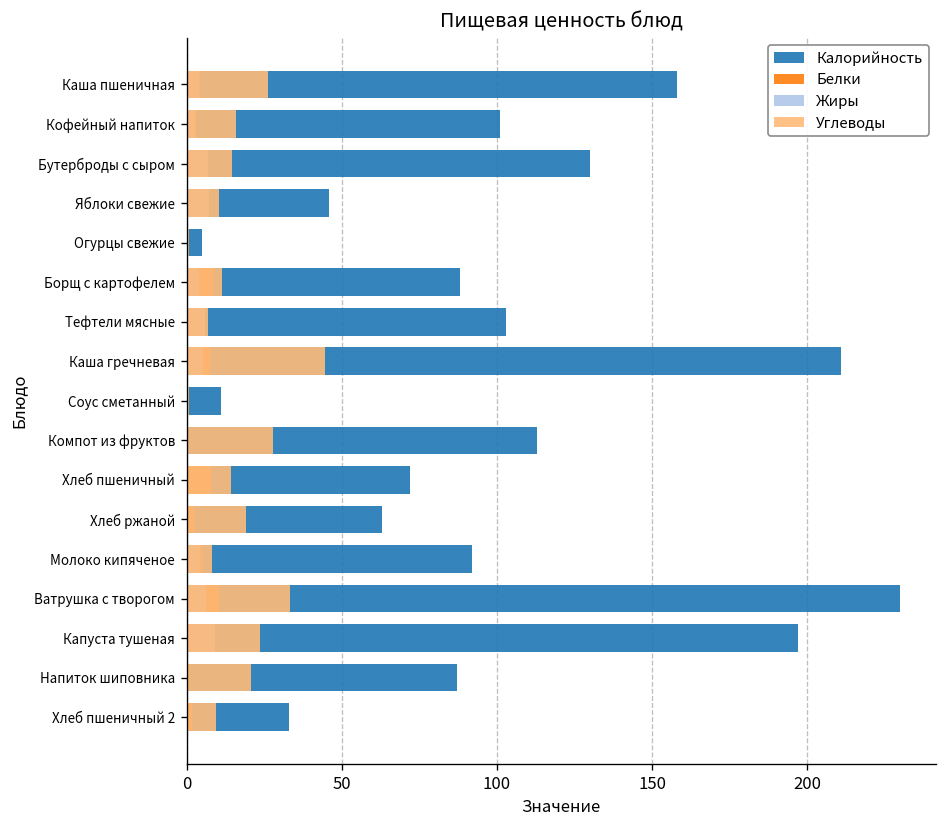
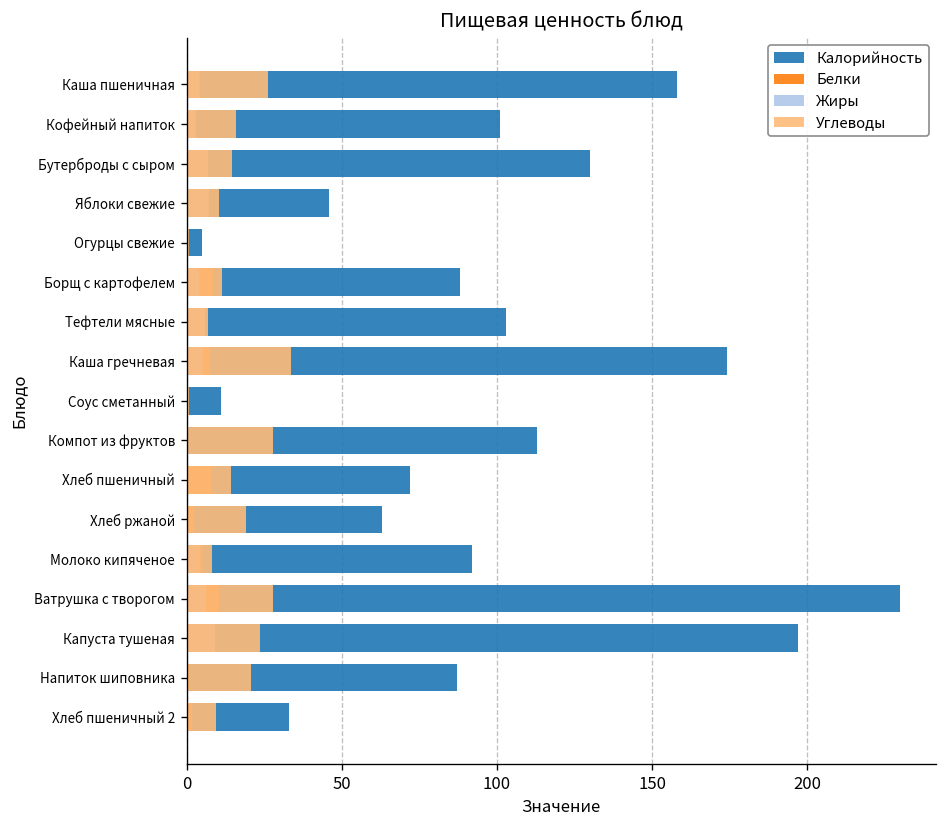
Калорийность, Каша гречневая: 211 -> 174
Углеводы, Каша гречневая: 45 -> 33
Углеводы, Ватрушка с творогом: 33 -> 28
